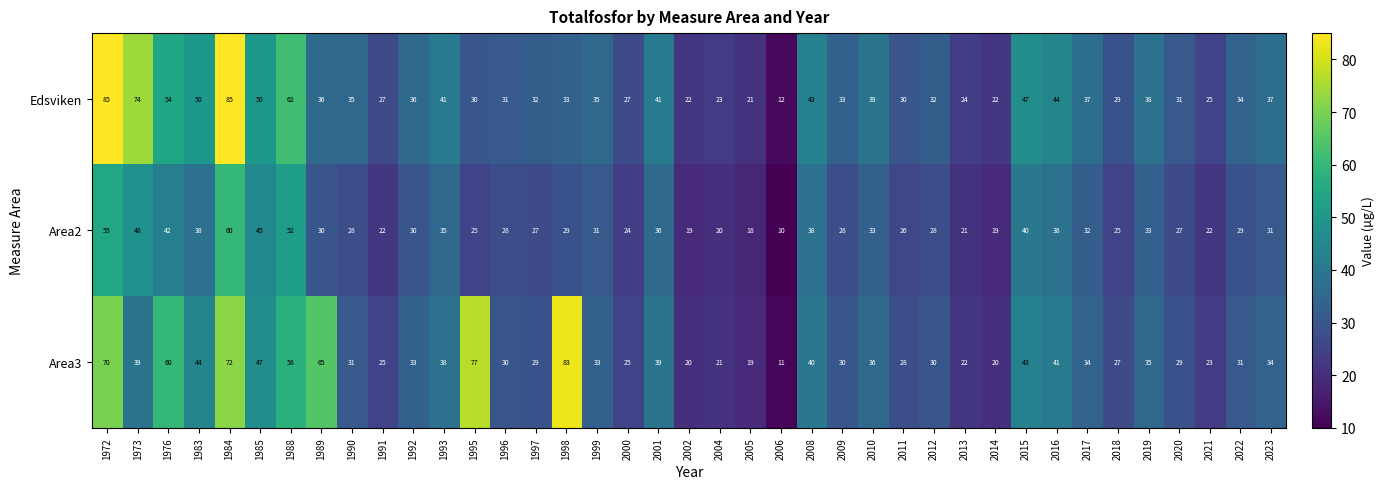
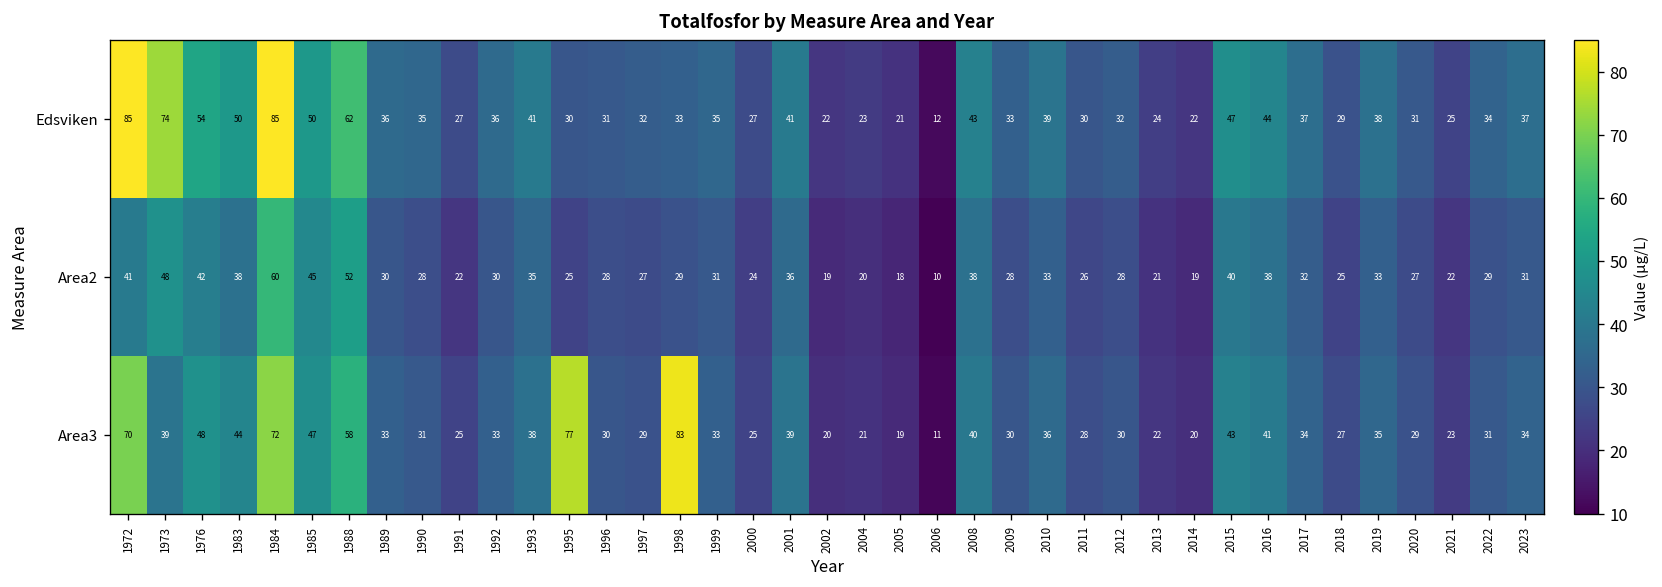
Area2, 1972: 55 -> 41
Area3, 1976: 60 -> 48
Area3, 1989: 65 -> 33
